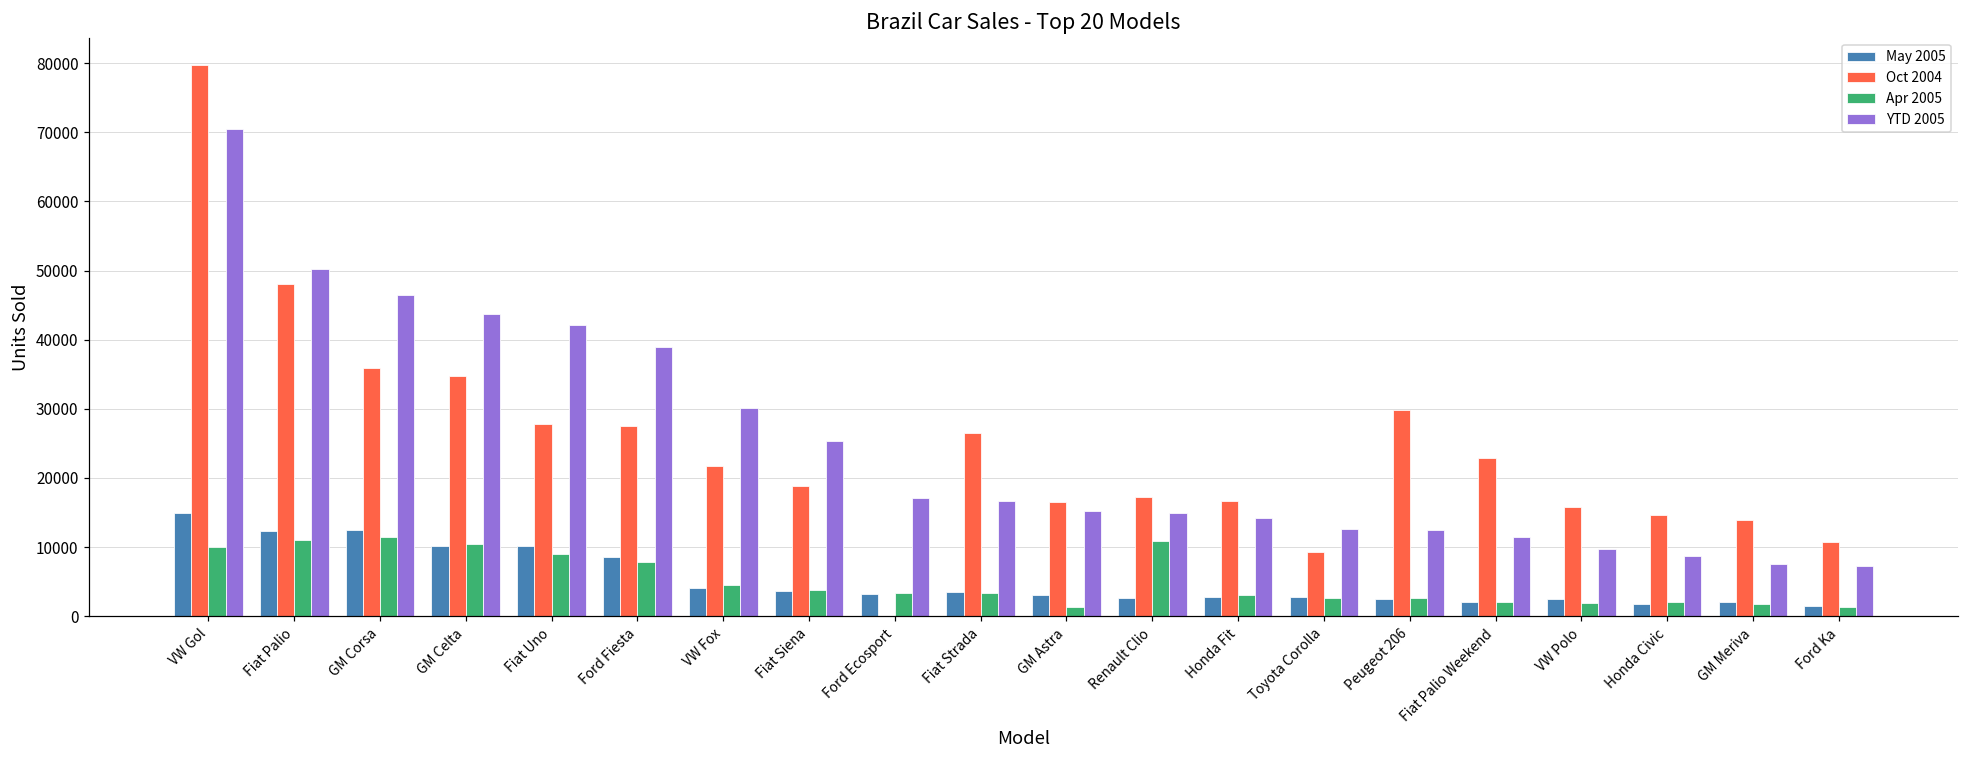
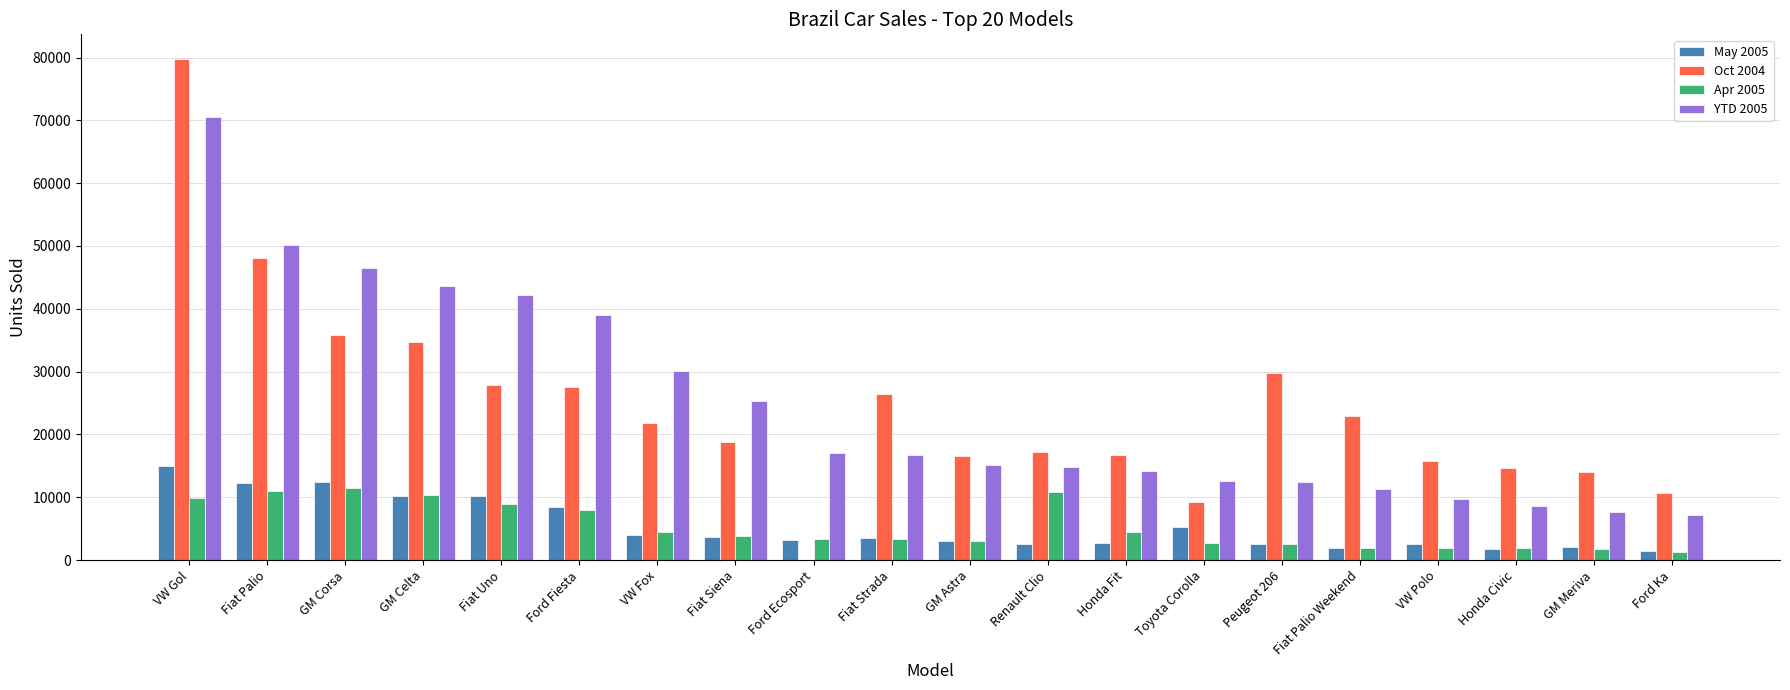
Apr 2005, GM Astra: 1000 -> 3000
Apr 2005, Honda Fit: 3000 -> 4000
May 2005, Toyota Corolla: 3000 -> 5000
